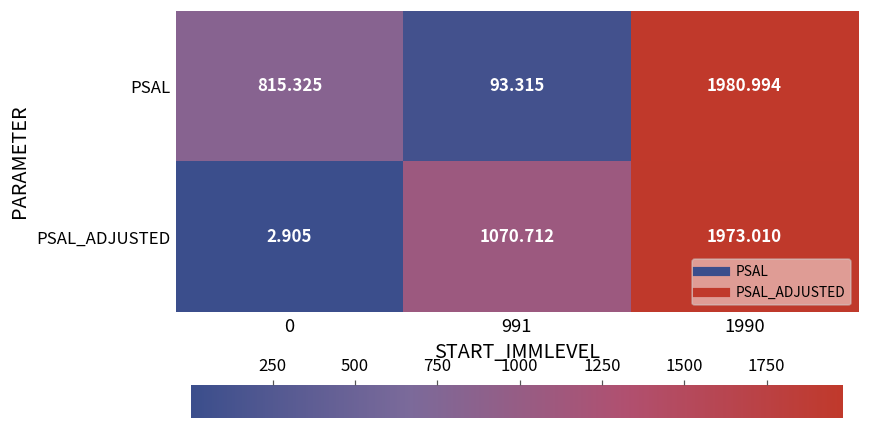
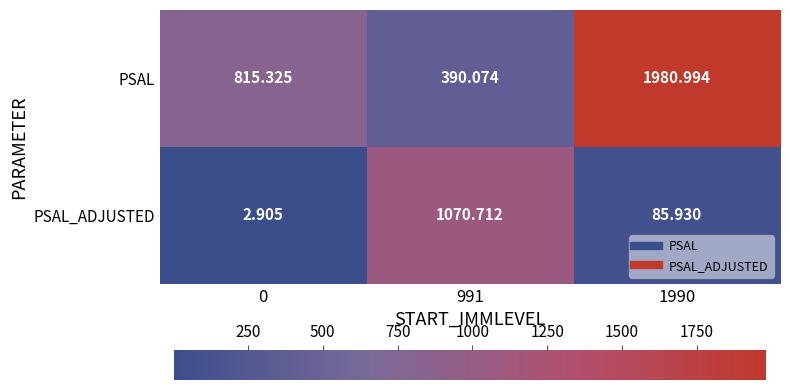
PSAL, 991: 93.315 -> 390.074
PSAL_ADJUSTED, 1990: 1973.010 -> 85.930
